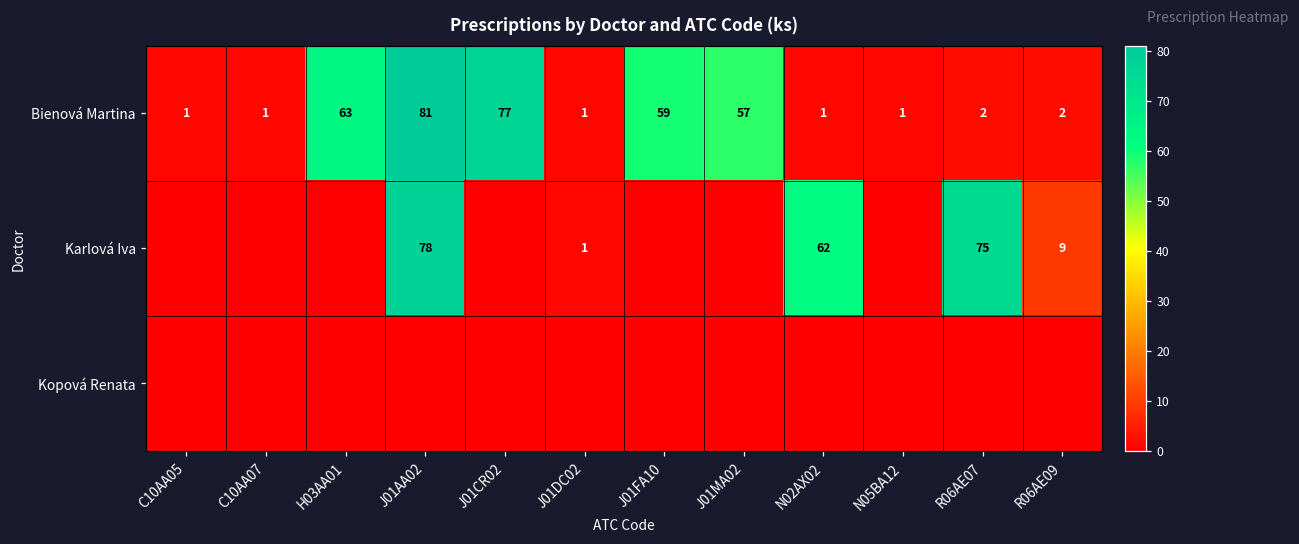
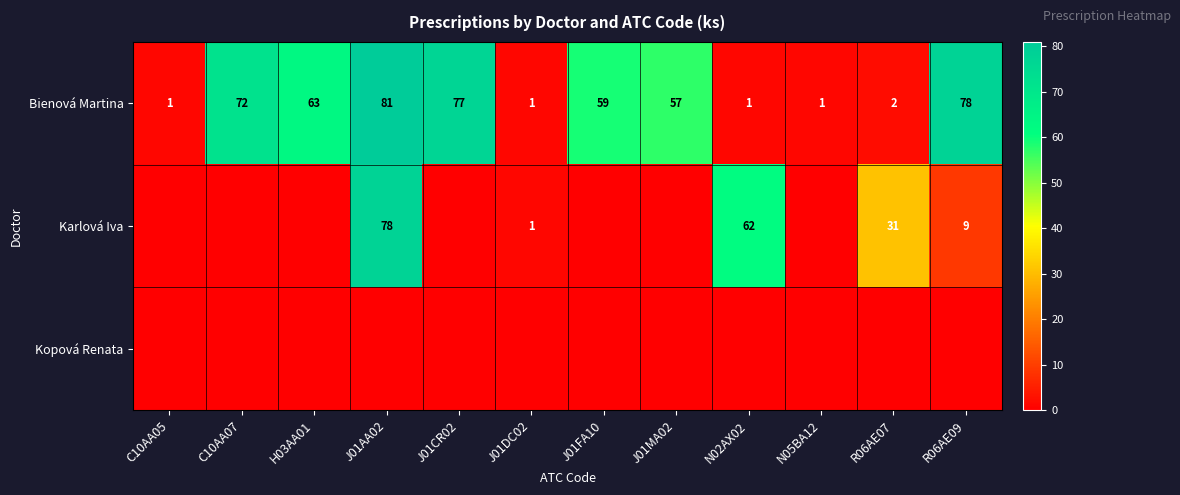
Bienová Martina, C10AA07: 1 -> 72
Bienová Martina, R06AE09: 2 -> 78
Karlová Iva, R06AE07: 75 -> 31
